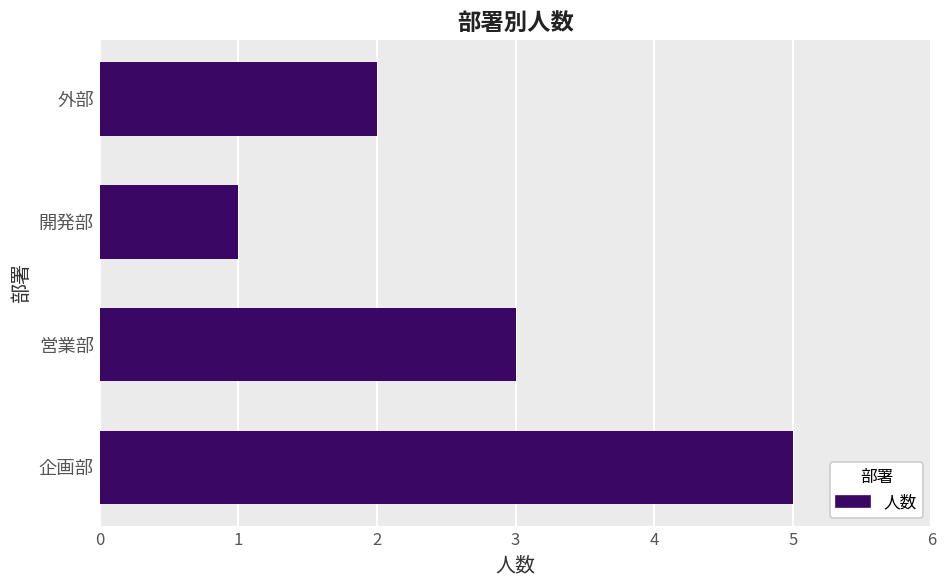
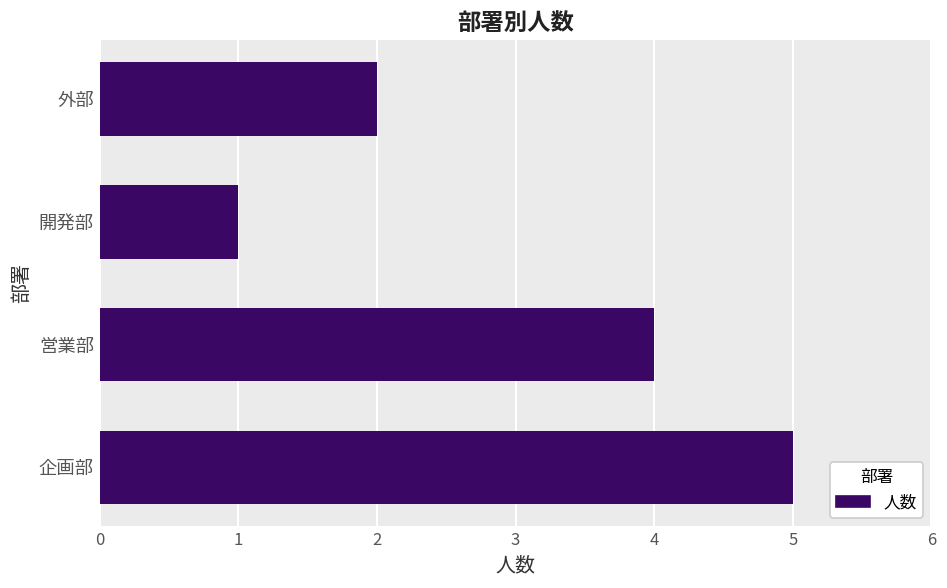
営業部: 3 -> 4
